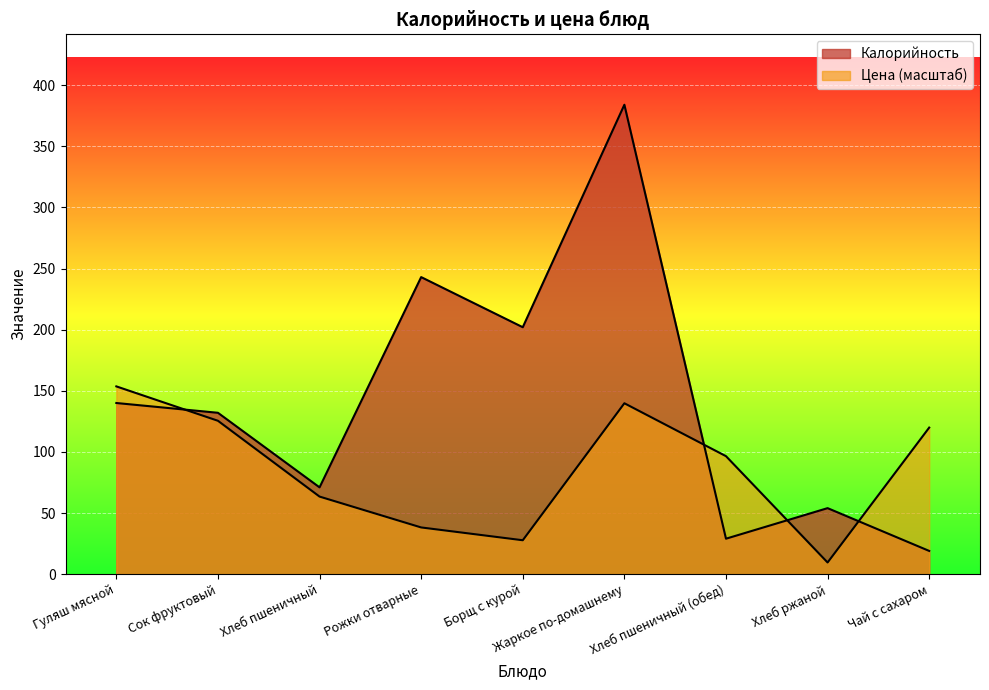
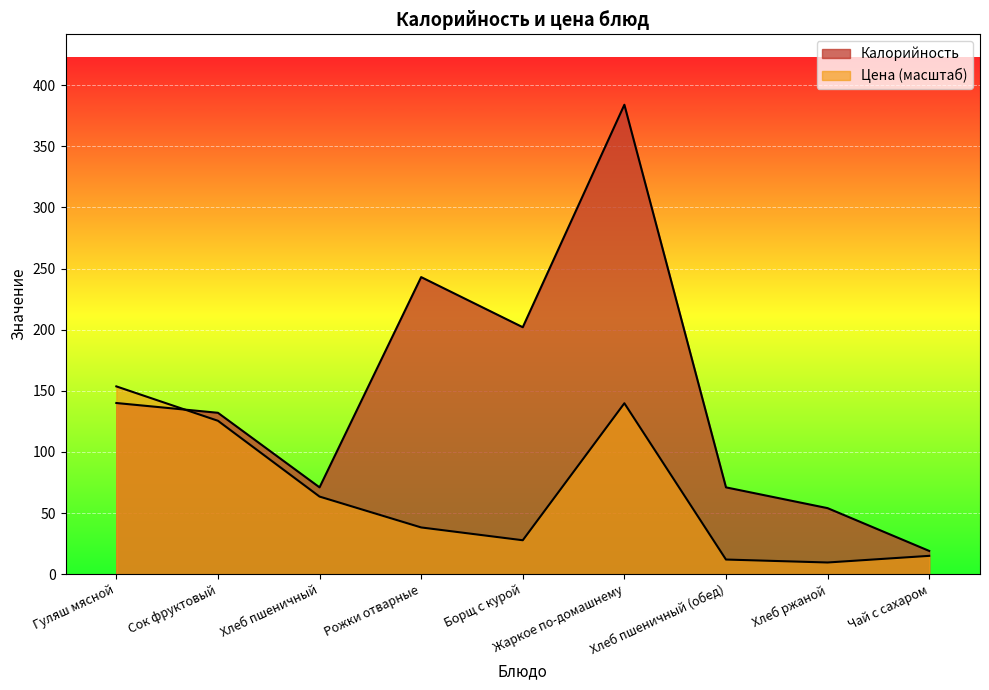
Калорийность, Хлеб пшеничный (обед): 29 -> 71
Цена (масштаб), Хлеб пшеничный (обед): 97 -> 12
Цена (масштаб), Чай с сахаром: 120 -> 15
